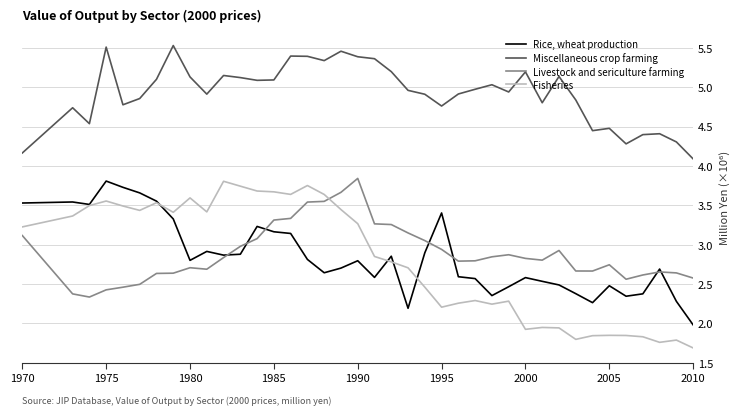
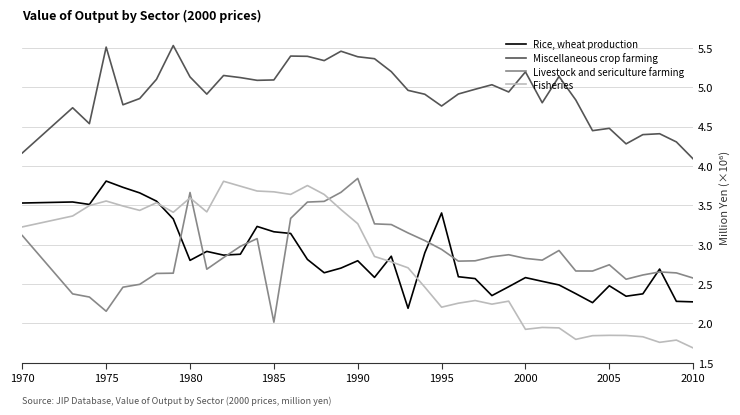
Livestock and sericulture farming, 1975: 2.4 -> 2.2
Livestock and sericulture farming, 1980: 2.7 -> 3.7
Livestock and sericulture farming, 1985: 3.3 -> 2.0
Rice, wheat production, 2010: 2.0 -> 2.3
